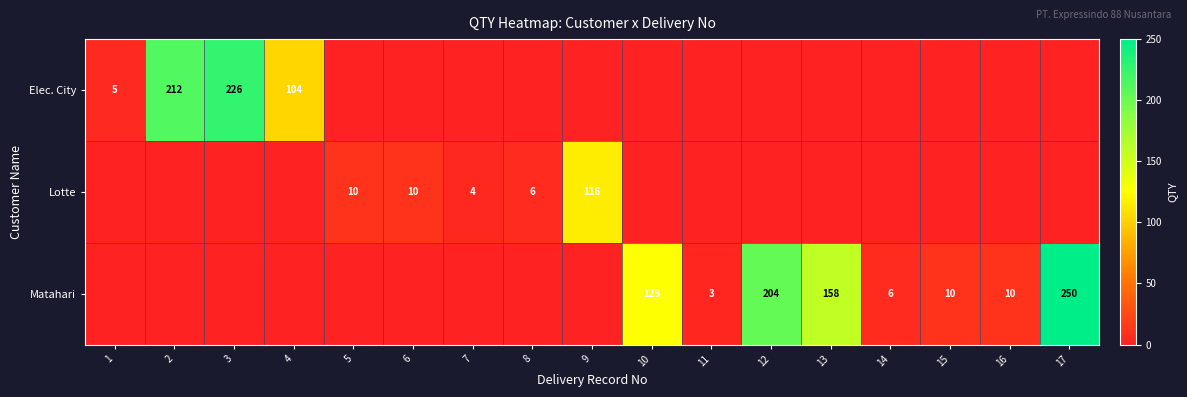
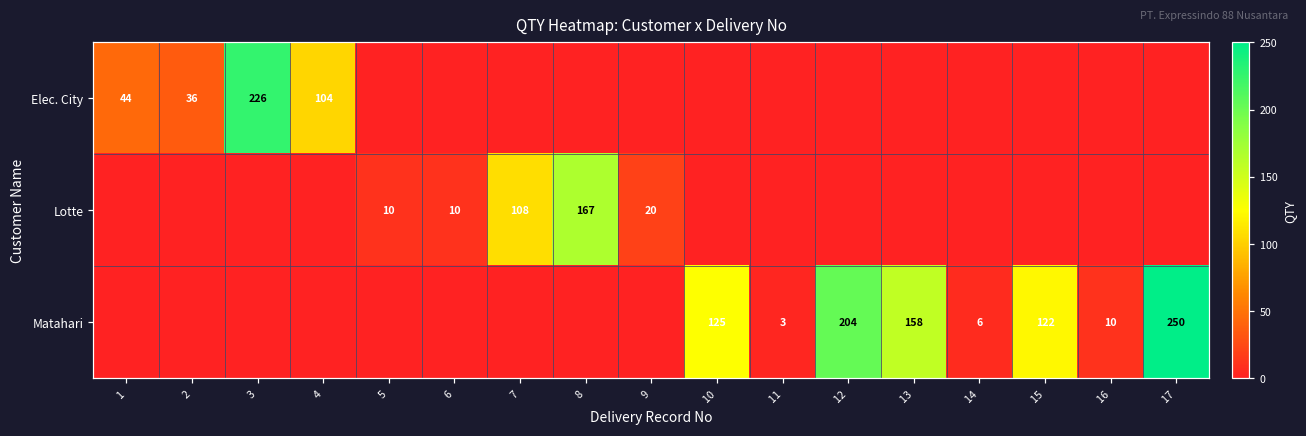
Elec. City, 1: 5 -> 44
Elec. City, 2: 212 -> 36
Lotte, 7: 4 -> 108
Lotte, 8: 6 -> 167
Lotte, 9: 116 -> 20
Matahari, 15: 10 -> 122
